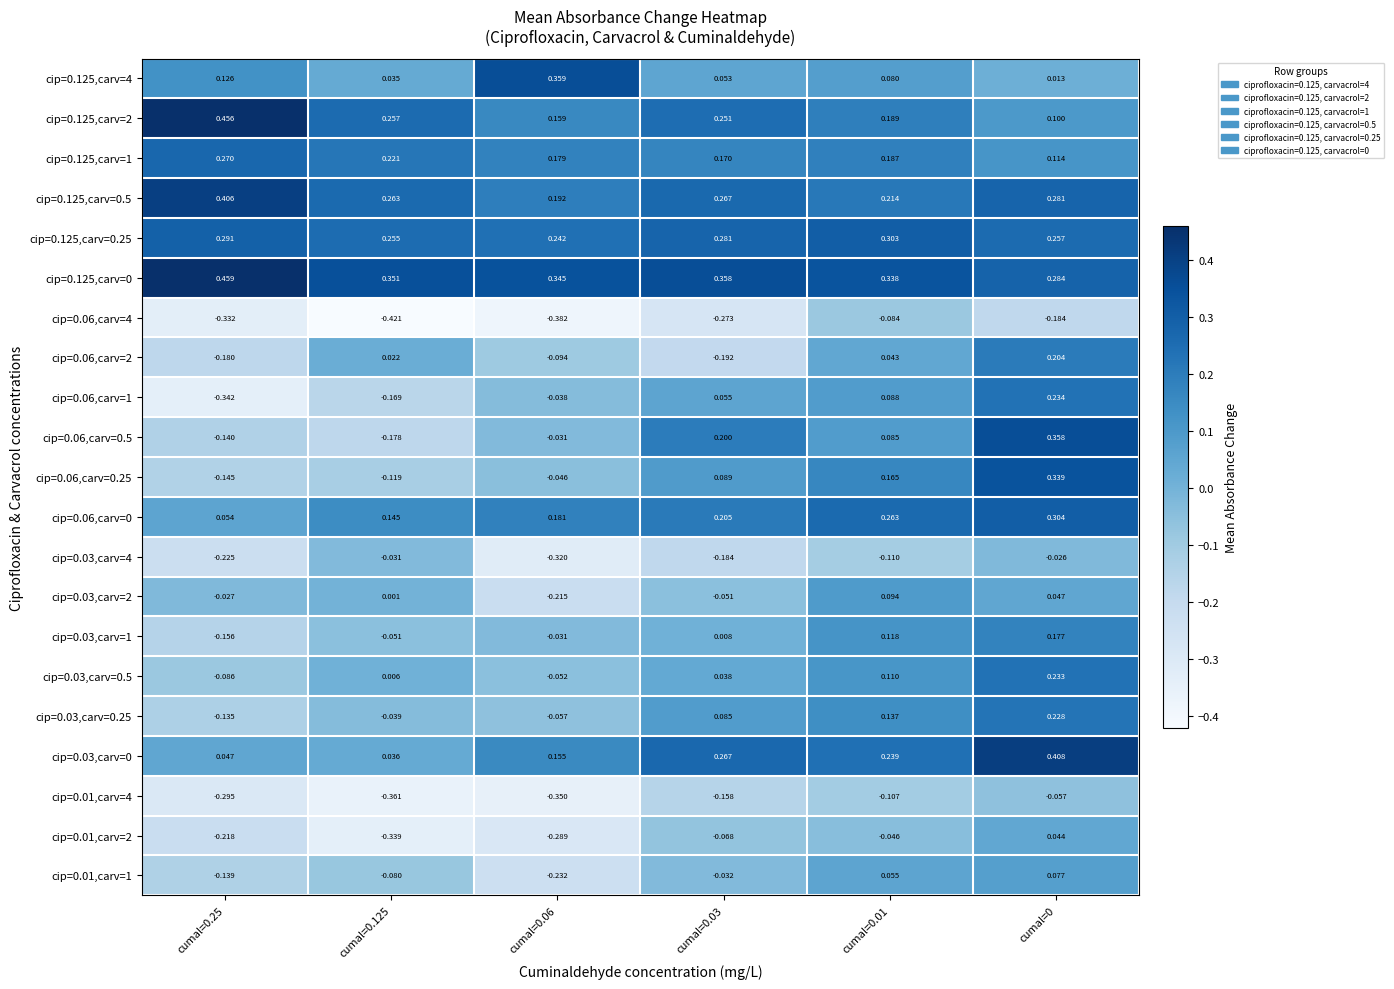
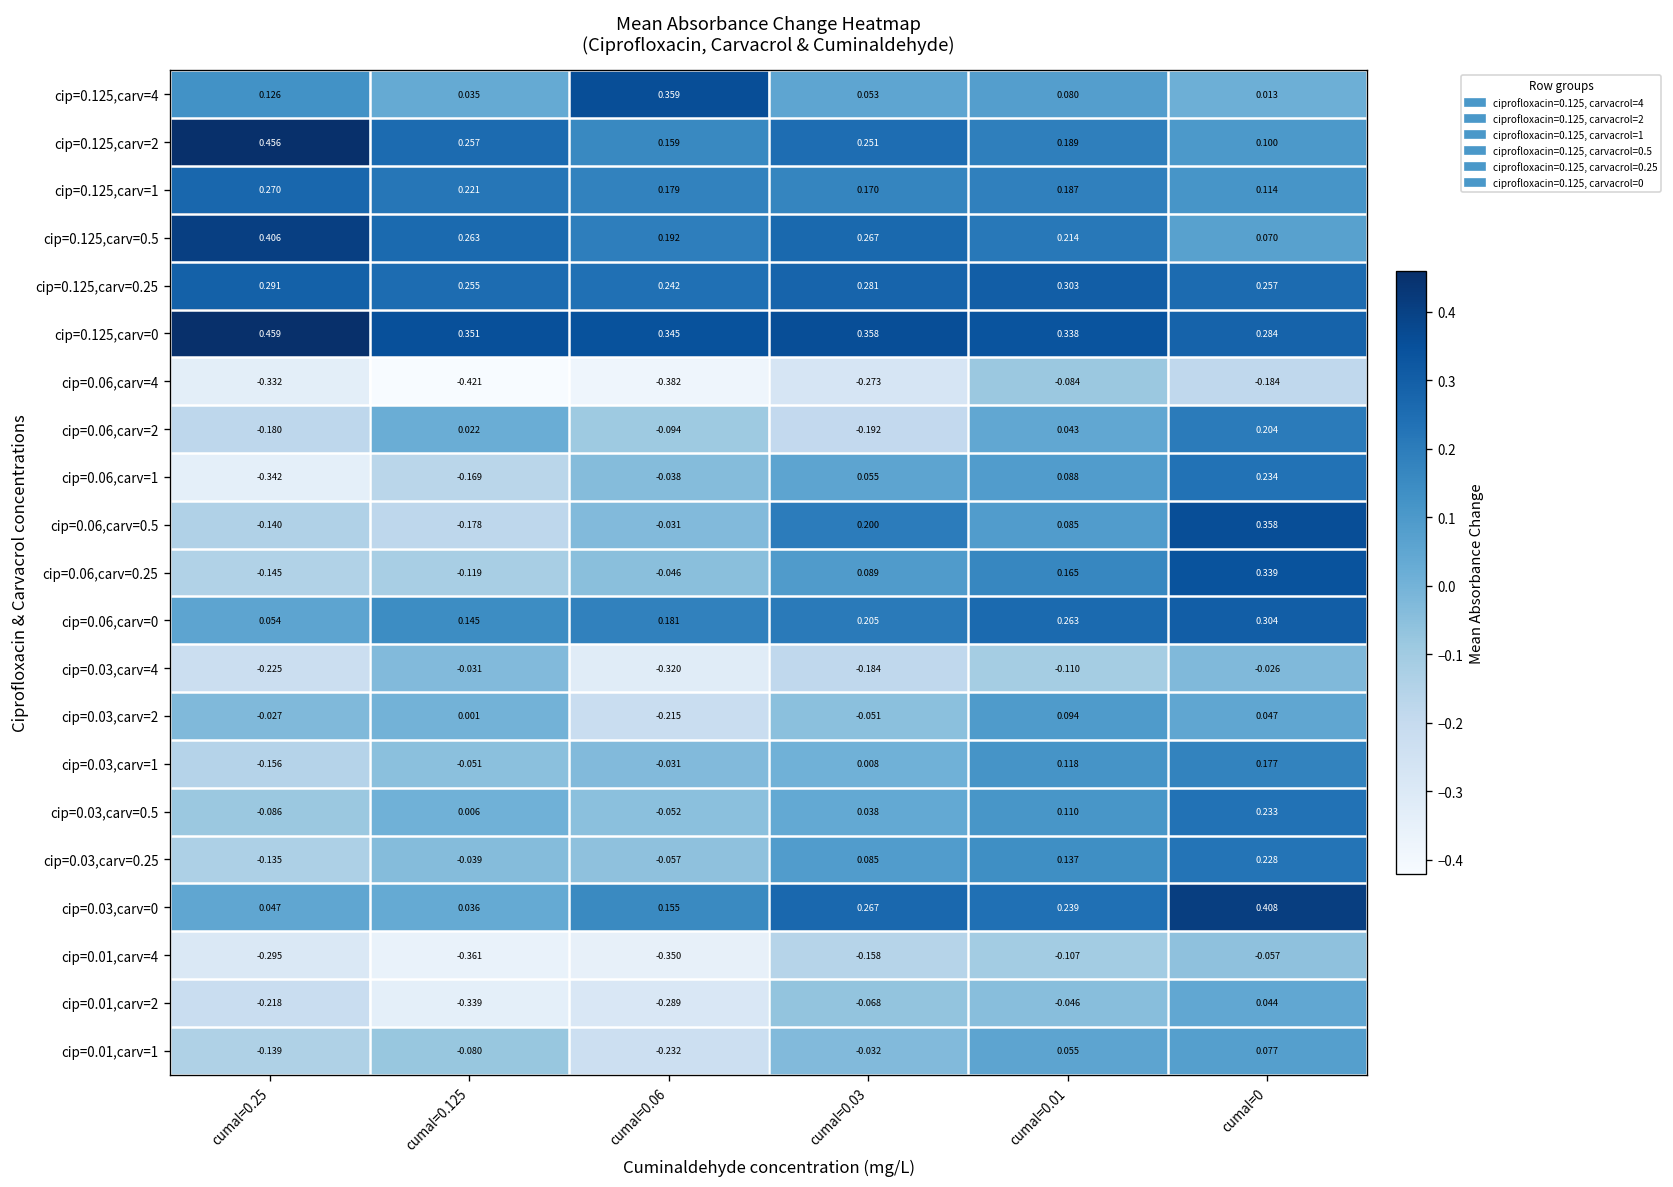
cip=0.125,carv=0.5, cumal=0: 0.281 -> 0.070
